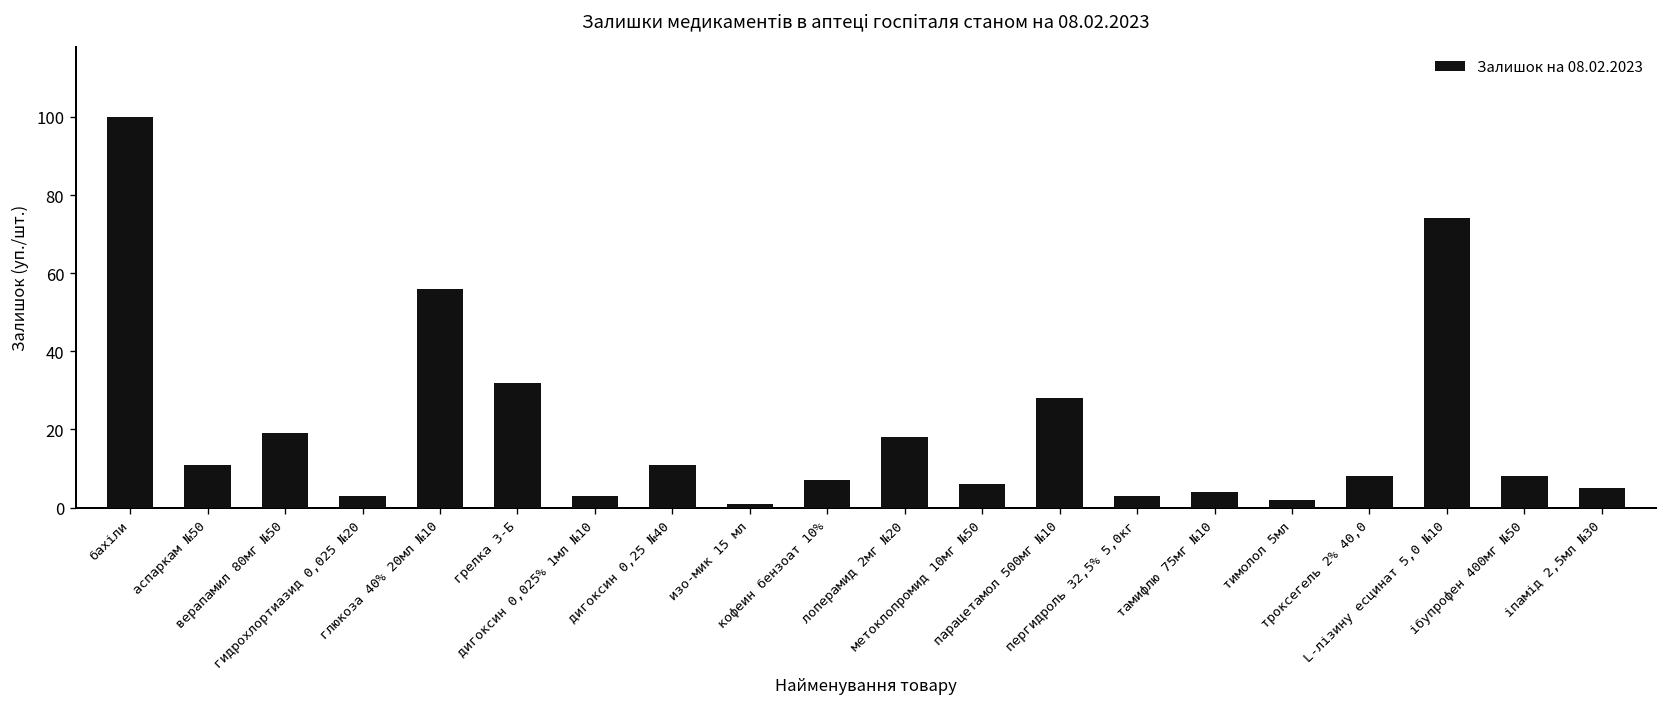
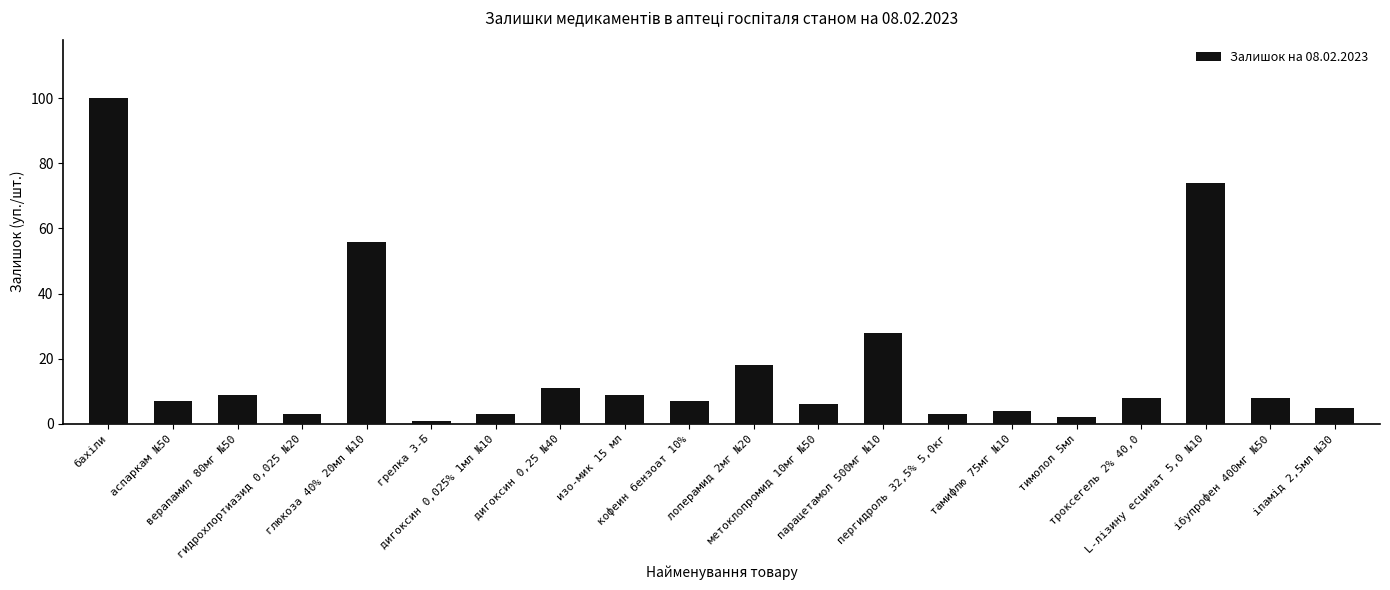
аспаркам №50: 11 -> 7
верапамил 80мг №50: 19 -> 9
грелка 3-Б: 32 -> 1
изо-мик 15 мл: 1 -> 9
